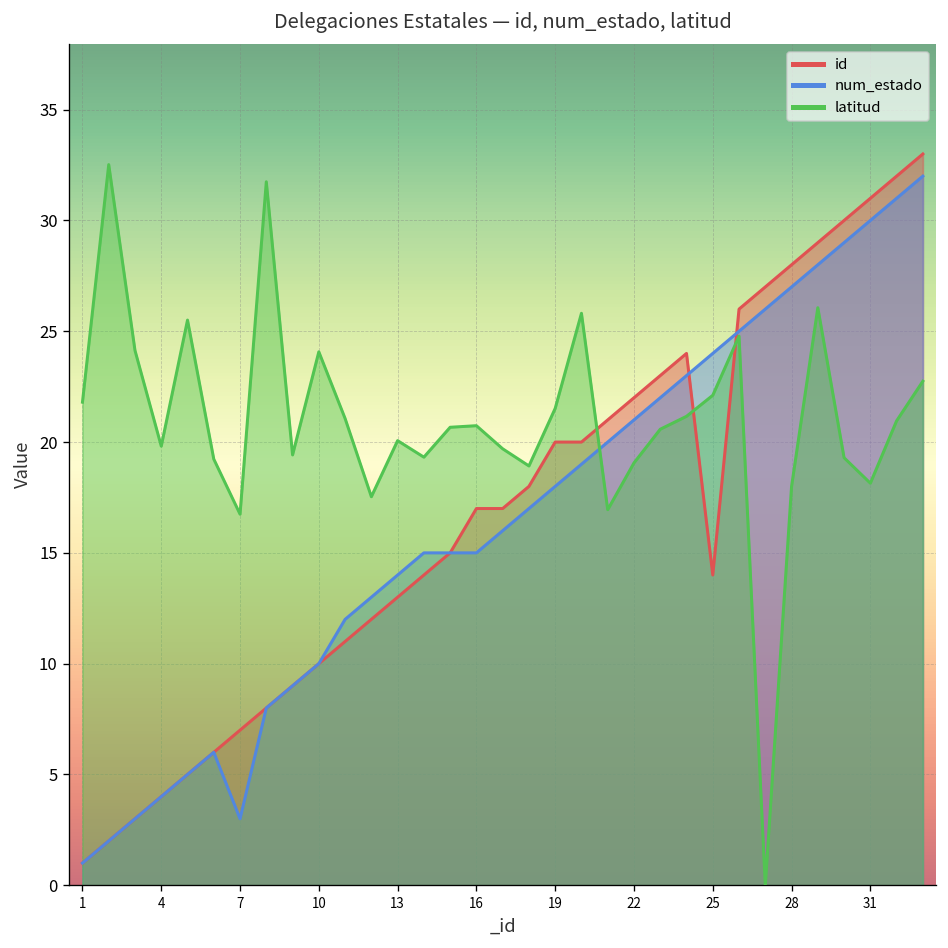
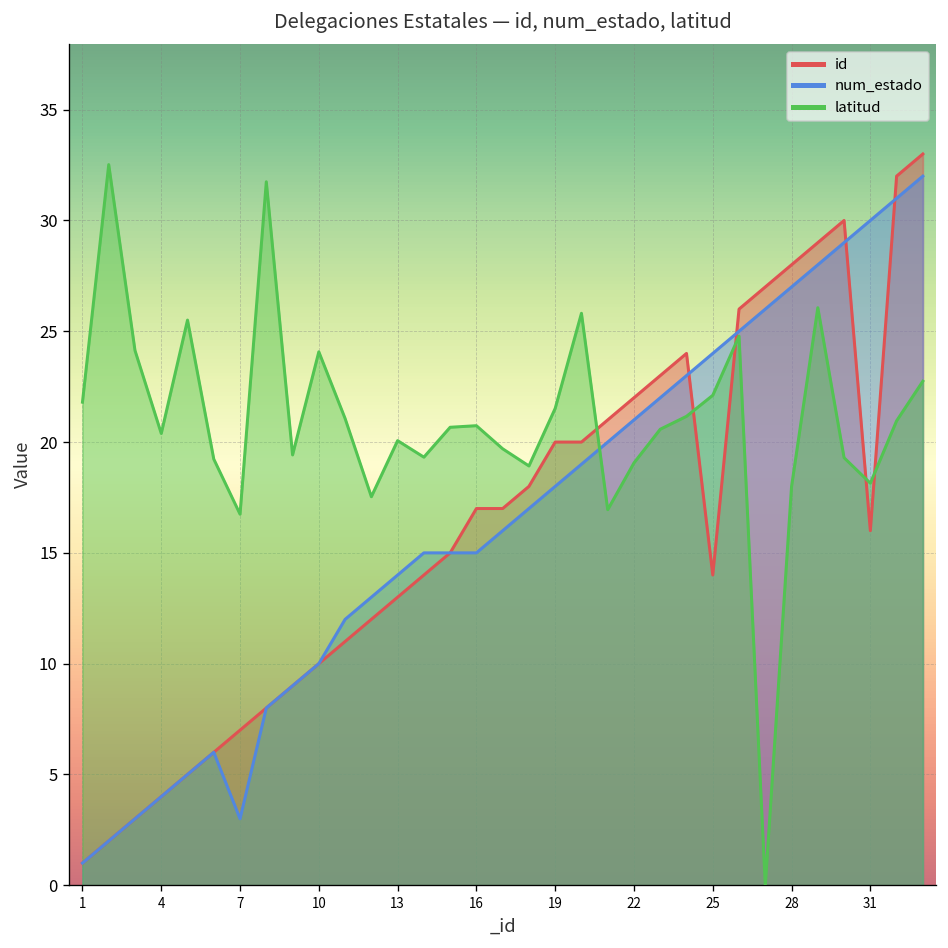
latitud, 4: 19.8 -> 20.4
id, 31: 31 -> 16
